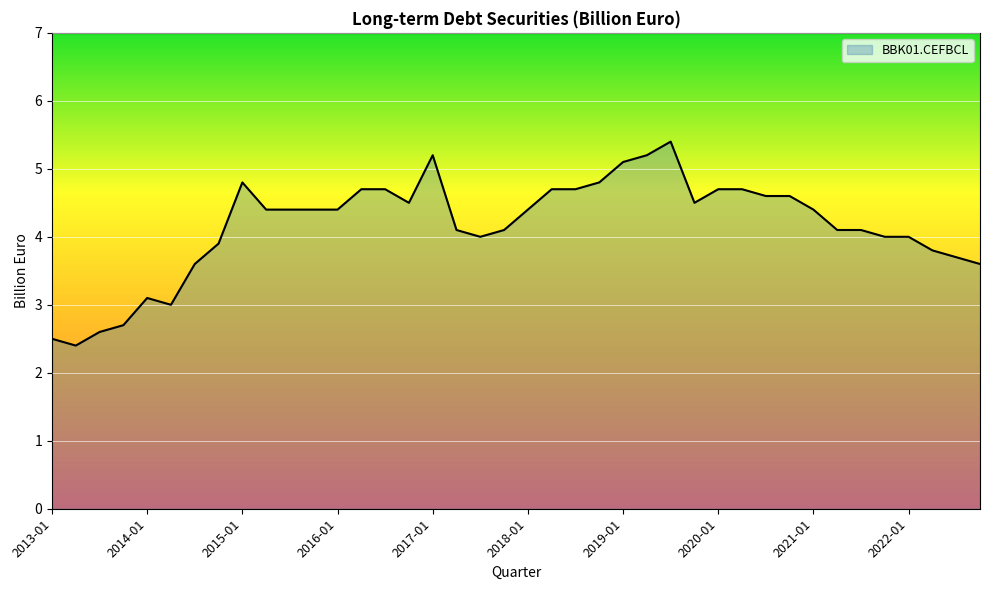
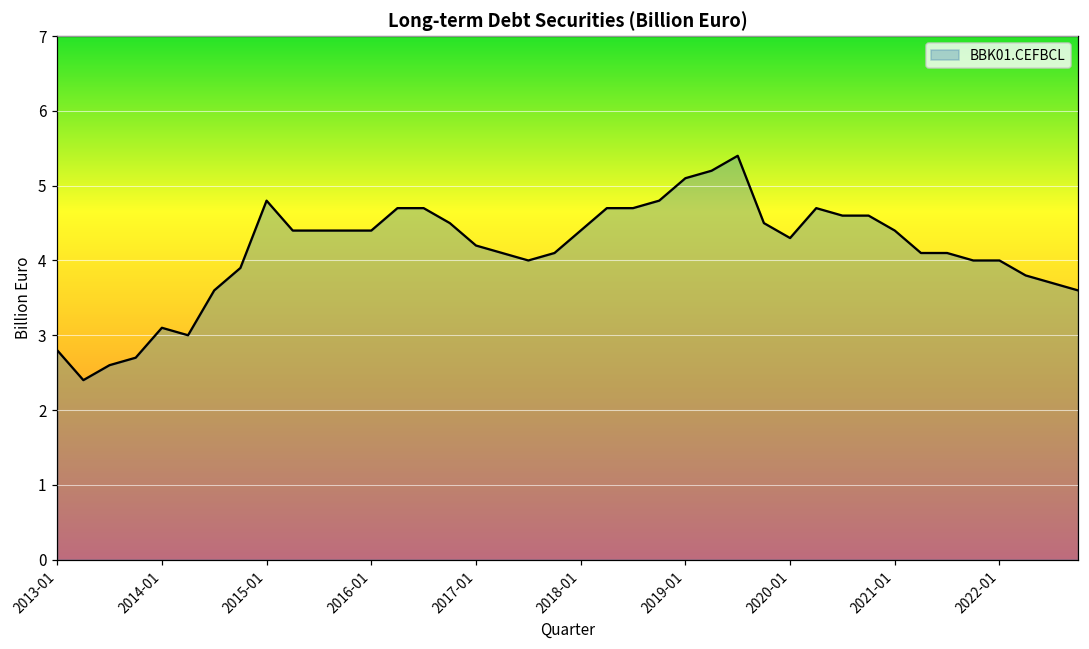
2013-01: 2.5 -> 2.8
2017-01: 5.2 -> 4.2
2020-01: 4.7 -> 4.3
